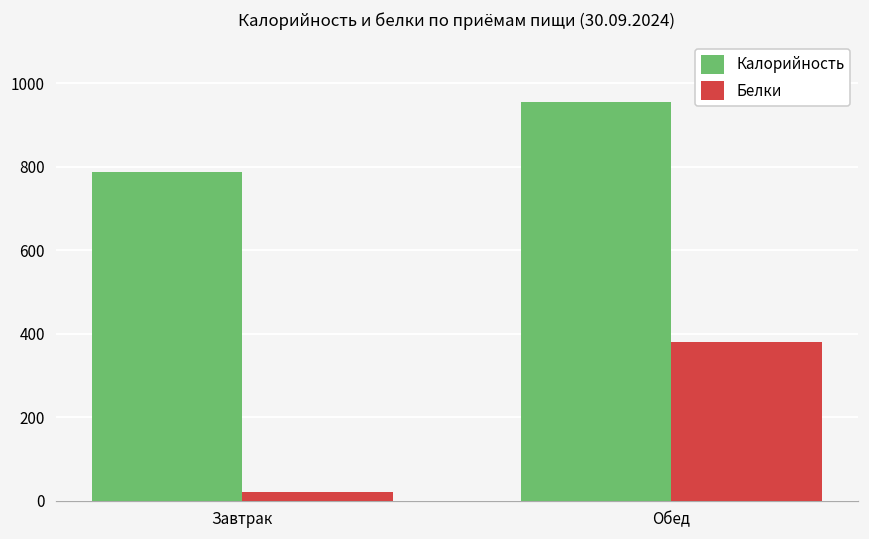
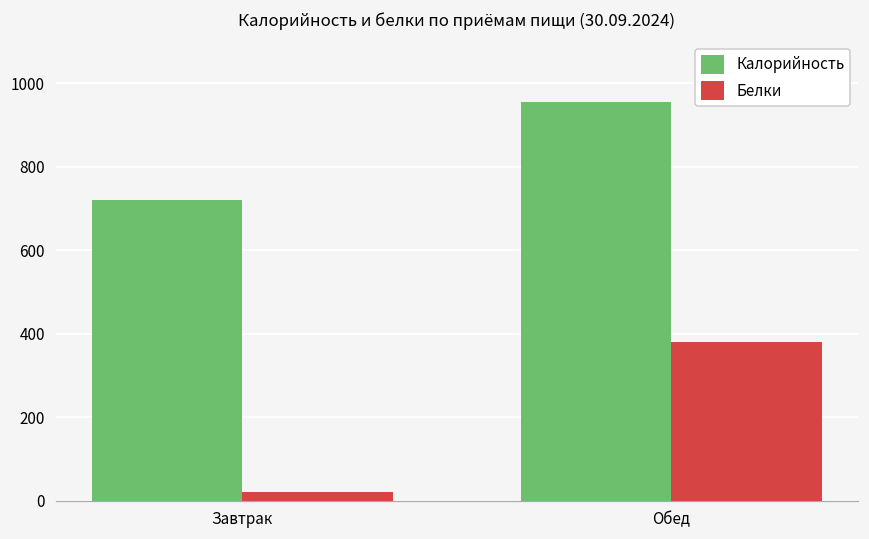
Калорийность, Завтрак: 790 -> 720
